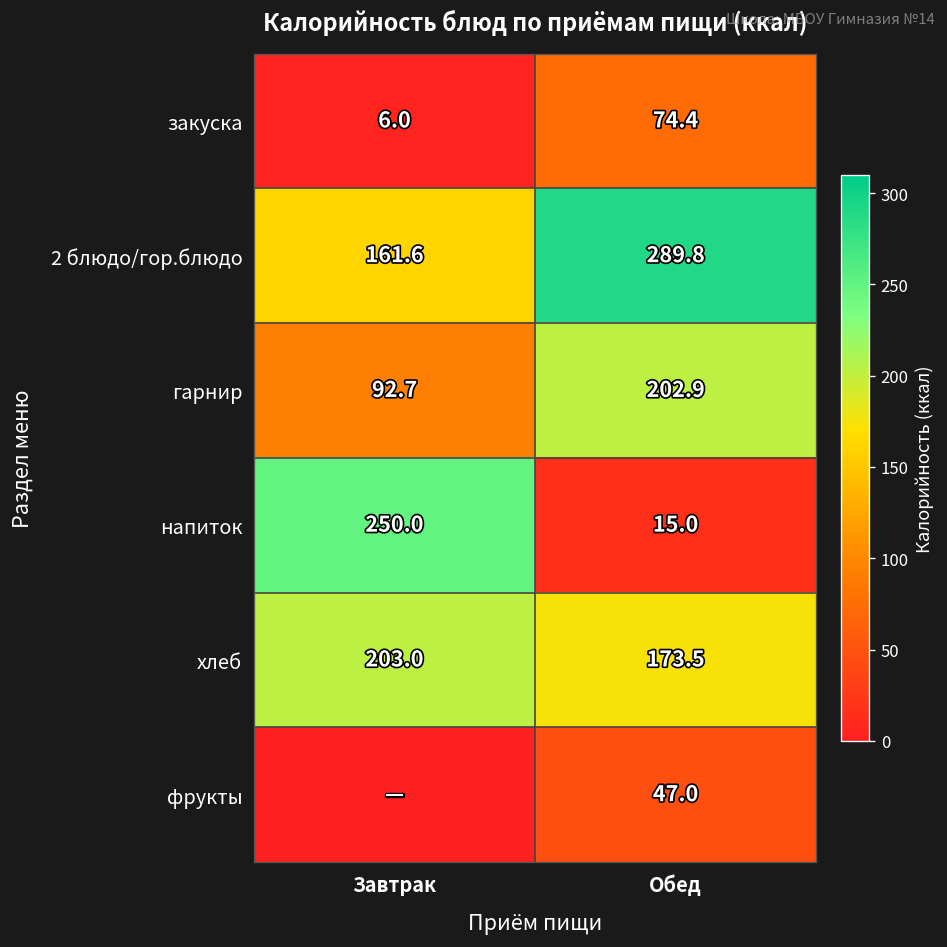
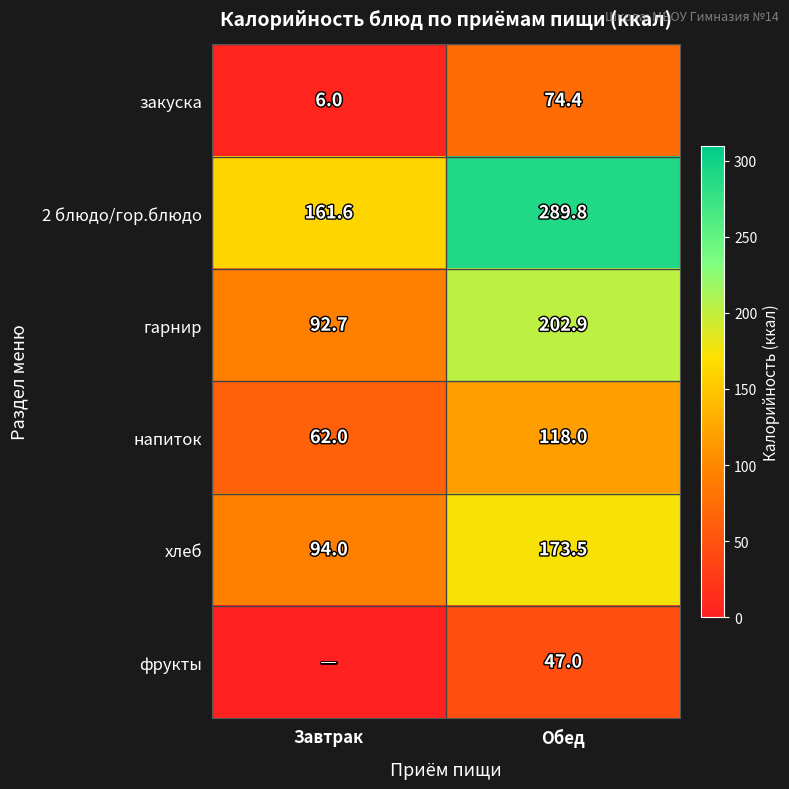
напиток, Завтрак: 250.0 -> 62.0
напиток, Обед: 15.0 -> 118.0
хлеб, Завтрак: 203.0 -> 94.0
